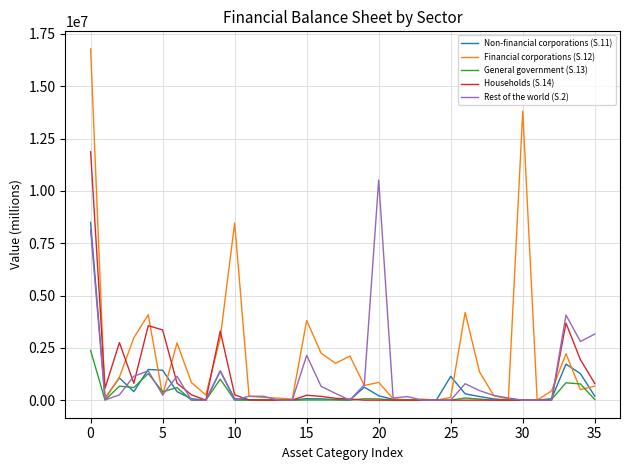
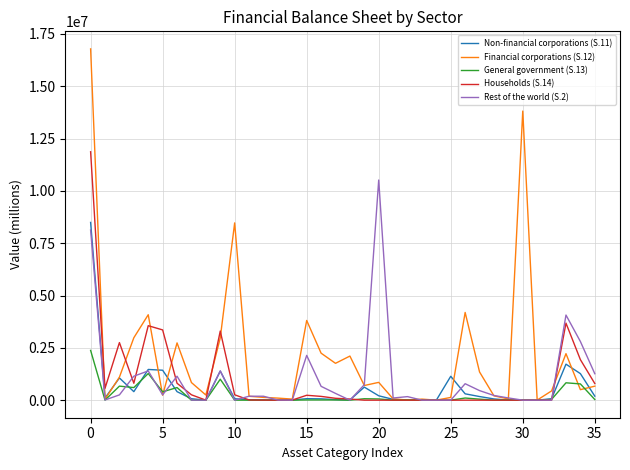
Rest of the world (S.2), 35: 3200000 -> 1300000
